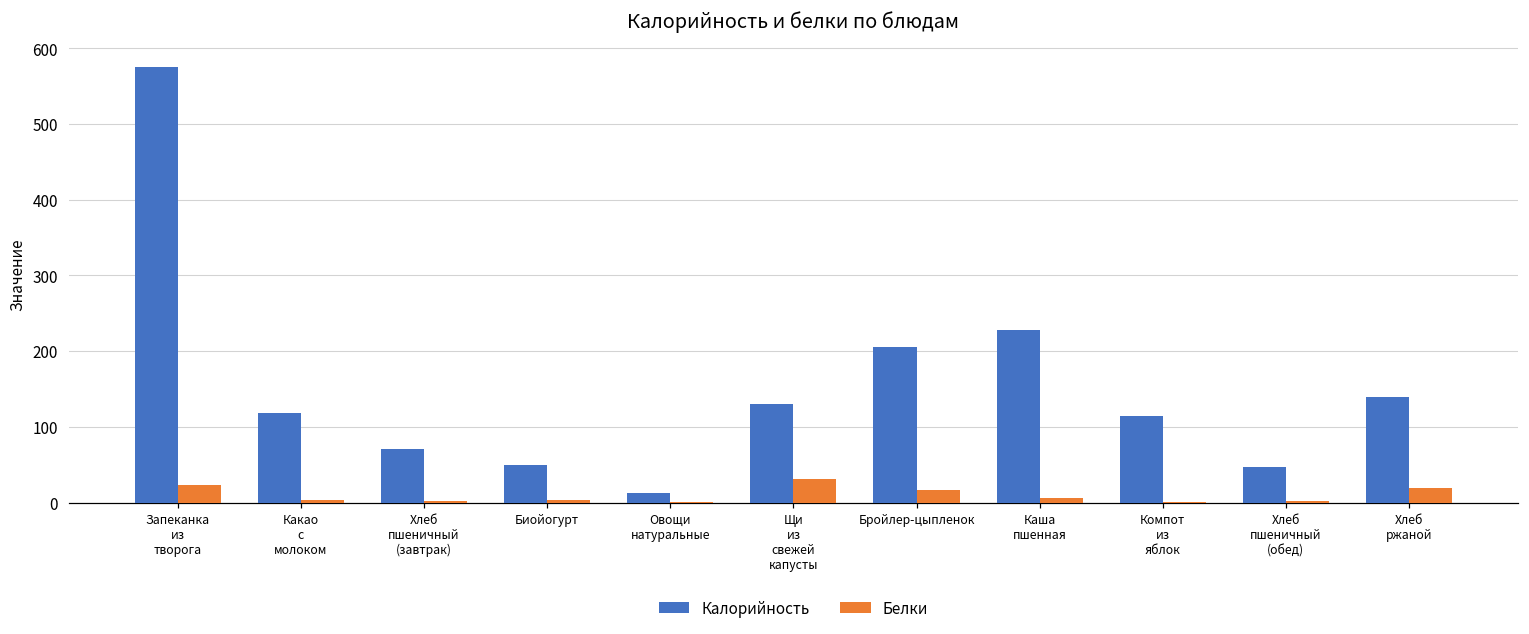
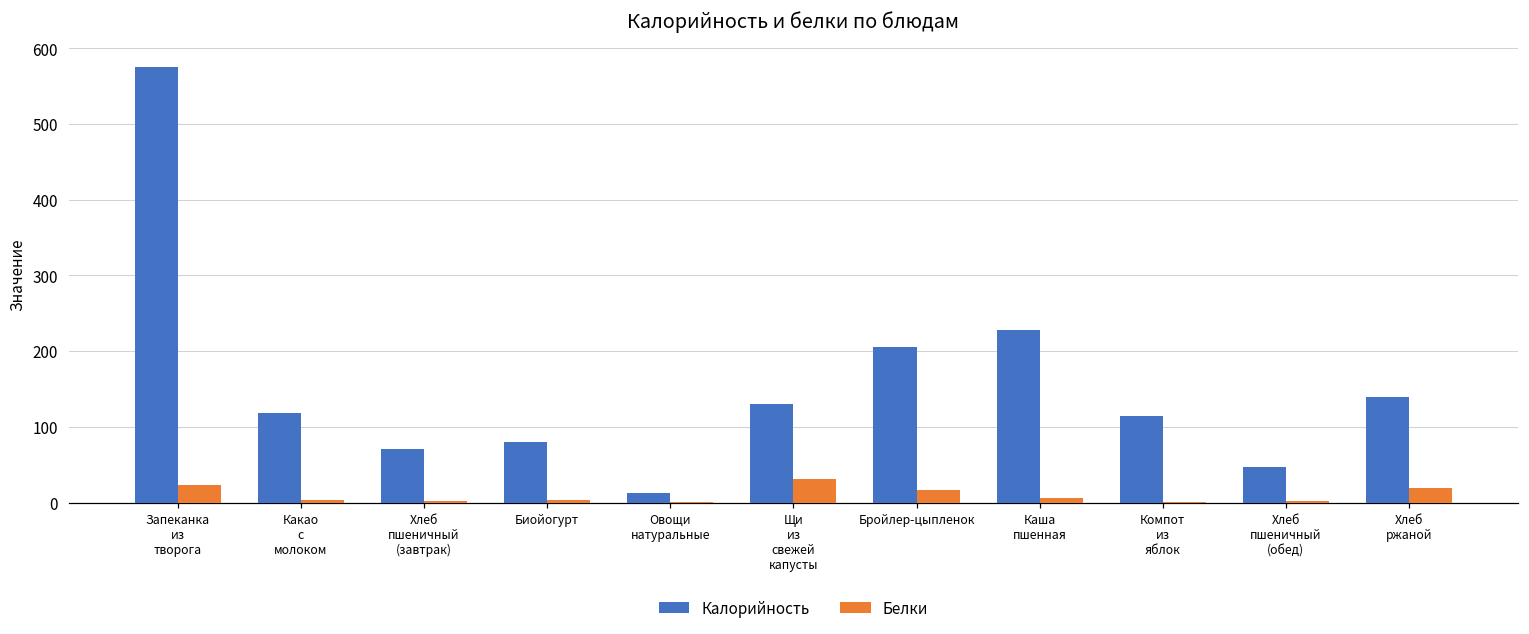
Калорийность, Биойогурт: 50 -> 80
